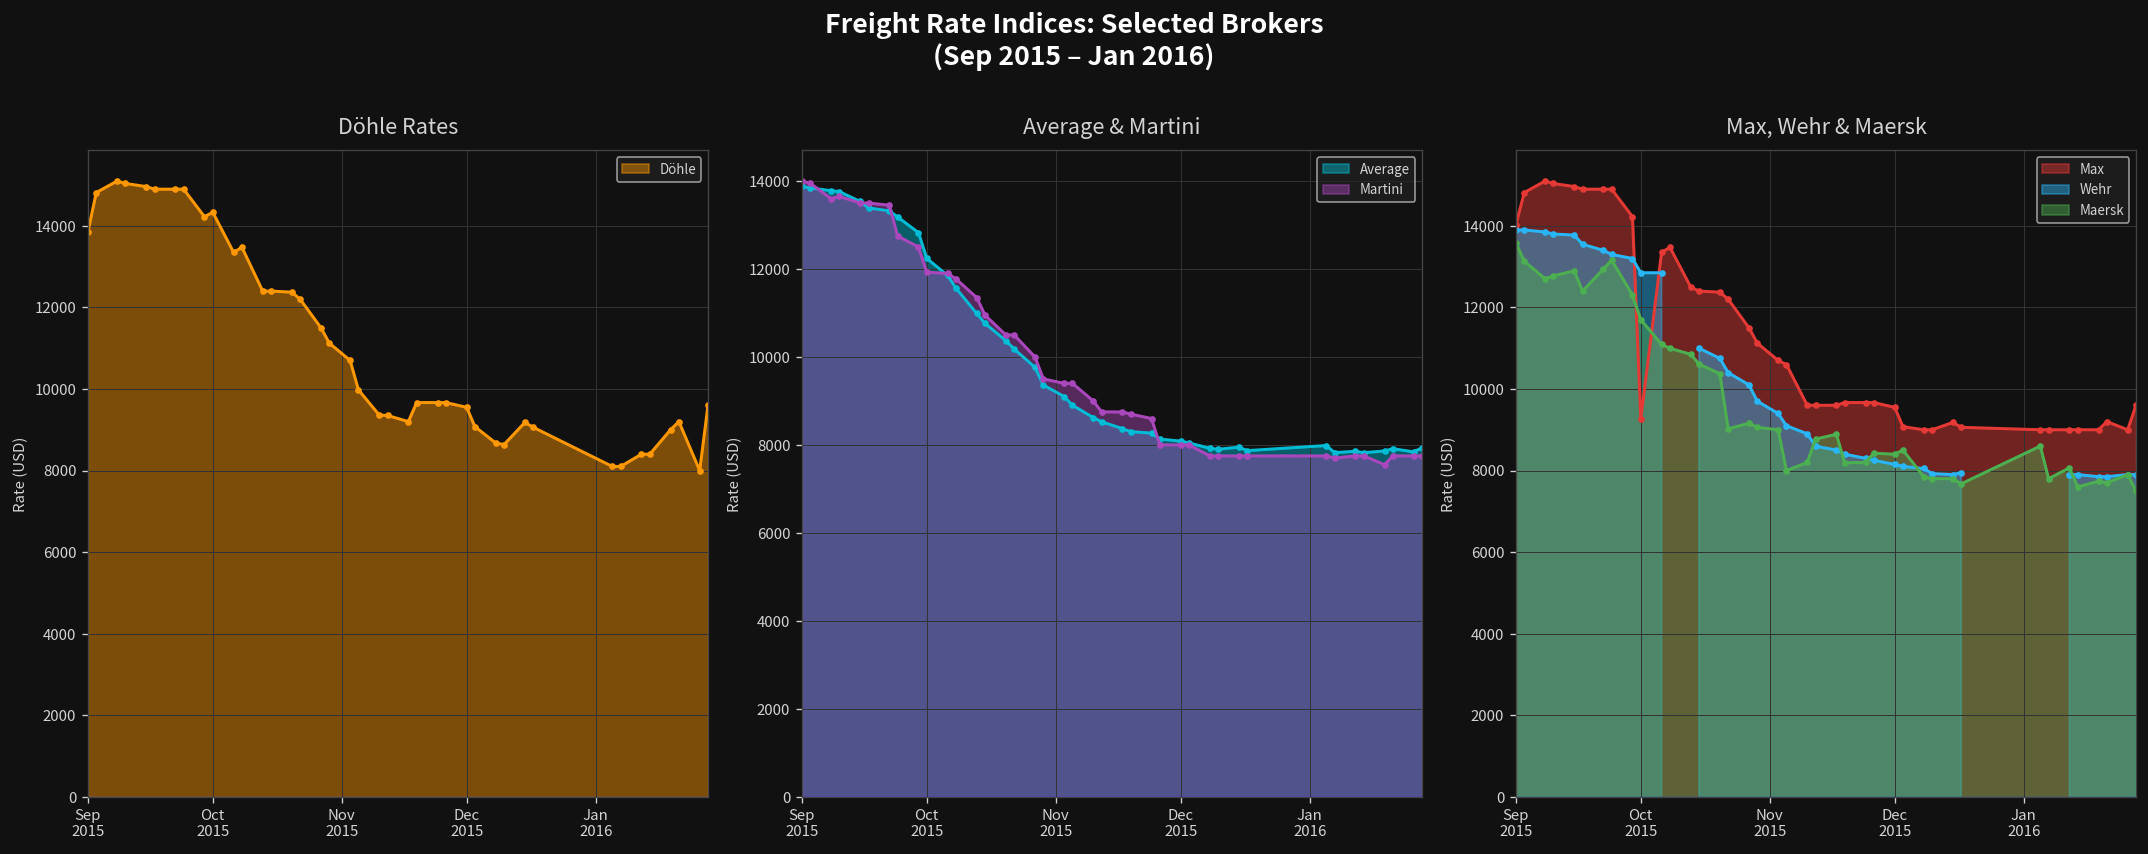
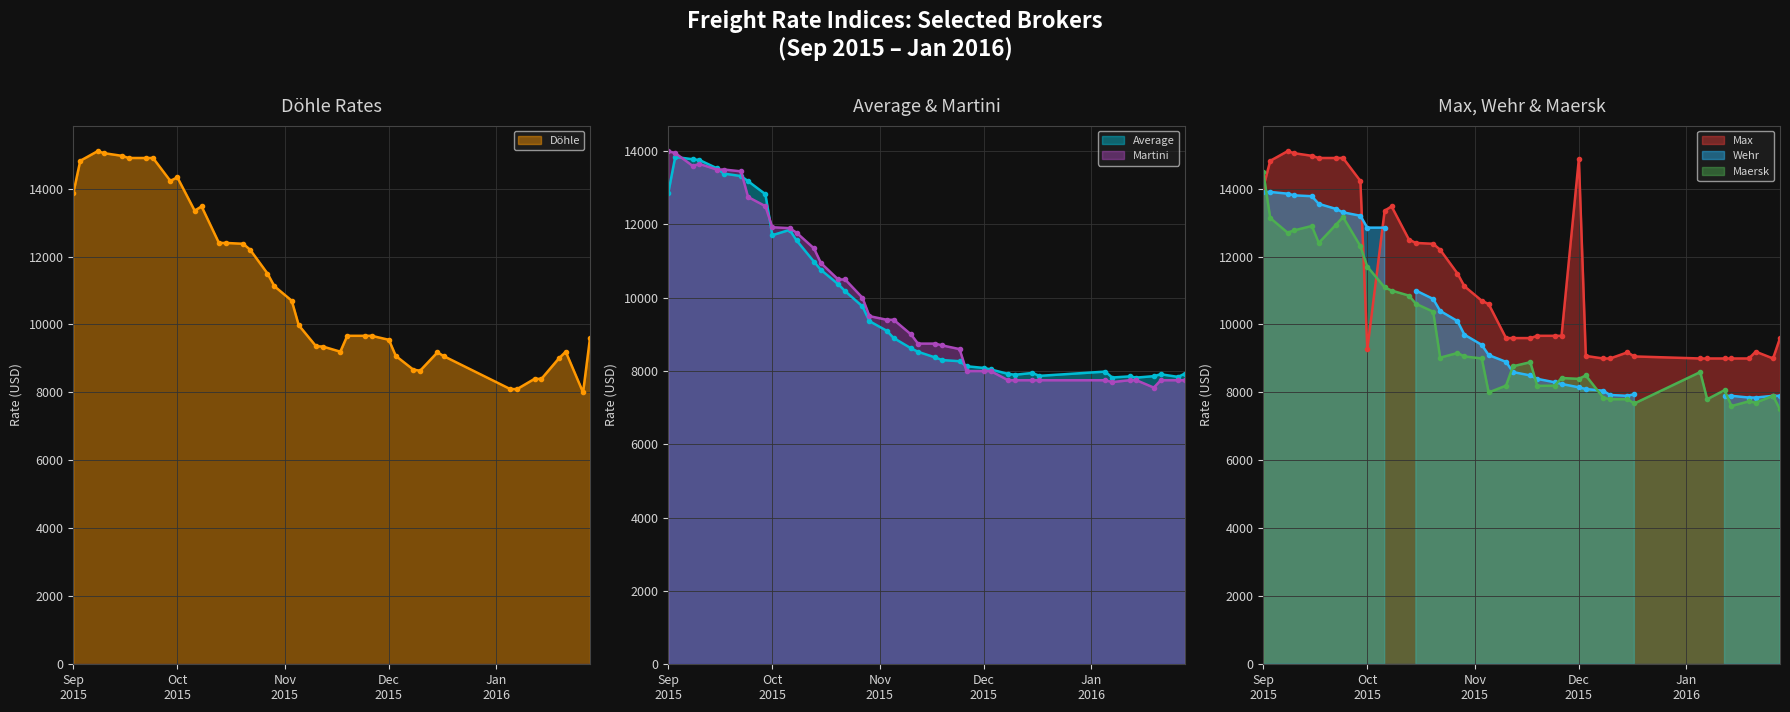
Average & Martini, Average, Sep 2015: 13900 -> 12900
Average & Martini, Average, Oct 2015: 12200 -> 11700
Max, Wehr & Maersk, Maersk, Sep 2015: 13600 -> 14500
Max, Wehr & Maersk, Max, Dec 2015: 9600 -> 14900
